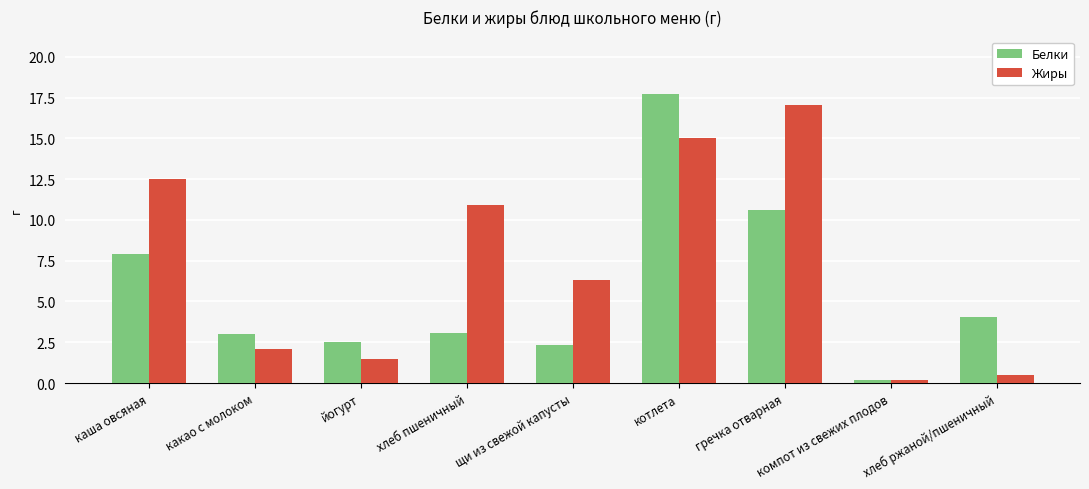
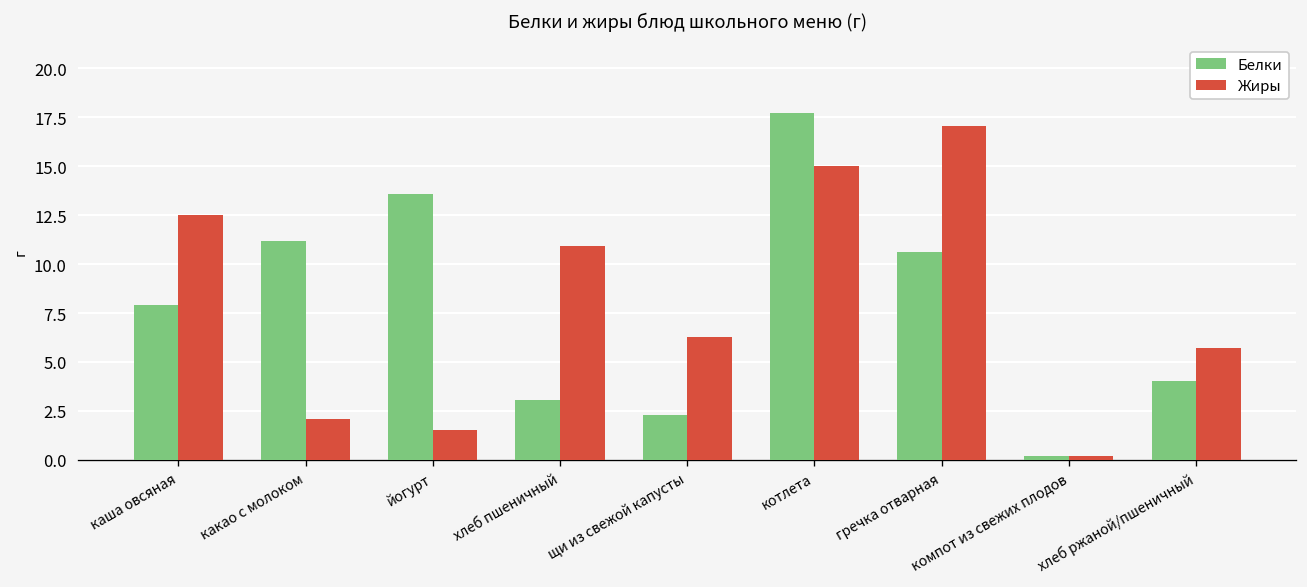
Белки, какао с молоком: 3.0 -> 11.2
Белки, йогурт: 2.5 -> 13.6
Жиры, хлеб ржаной/пшеничный: 0.5 -> 5.7
